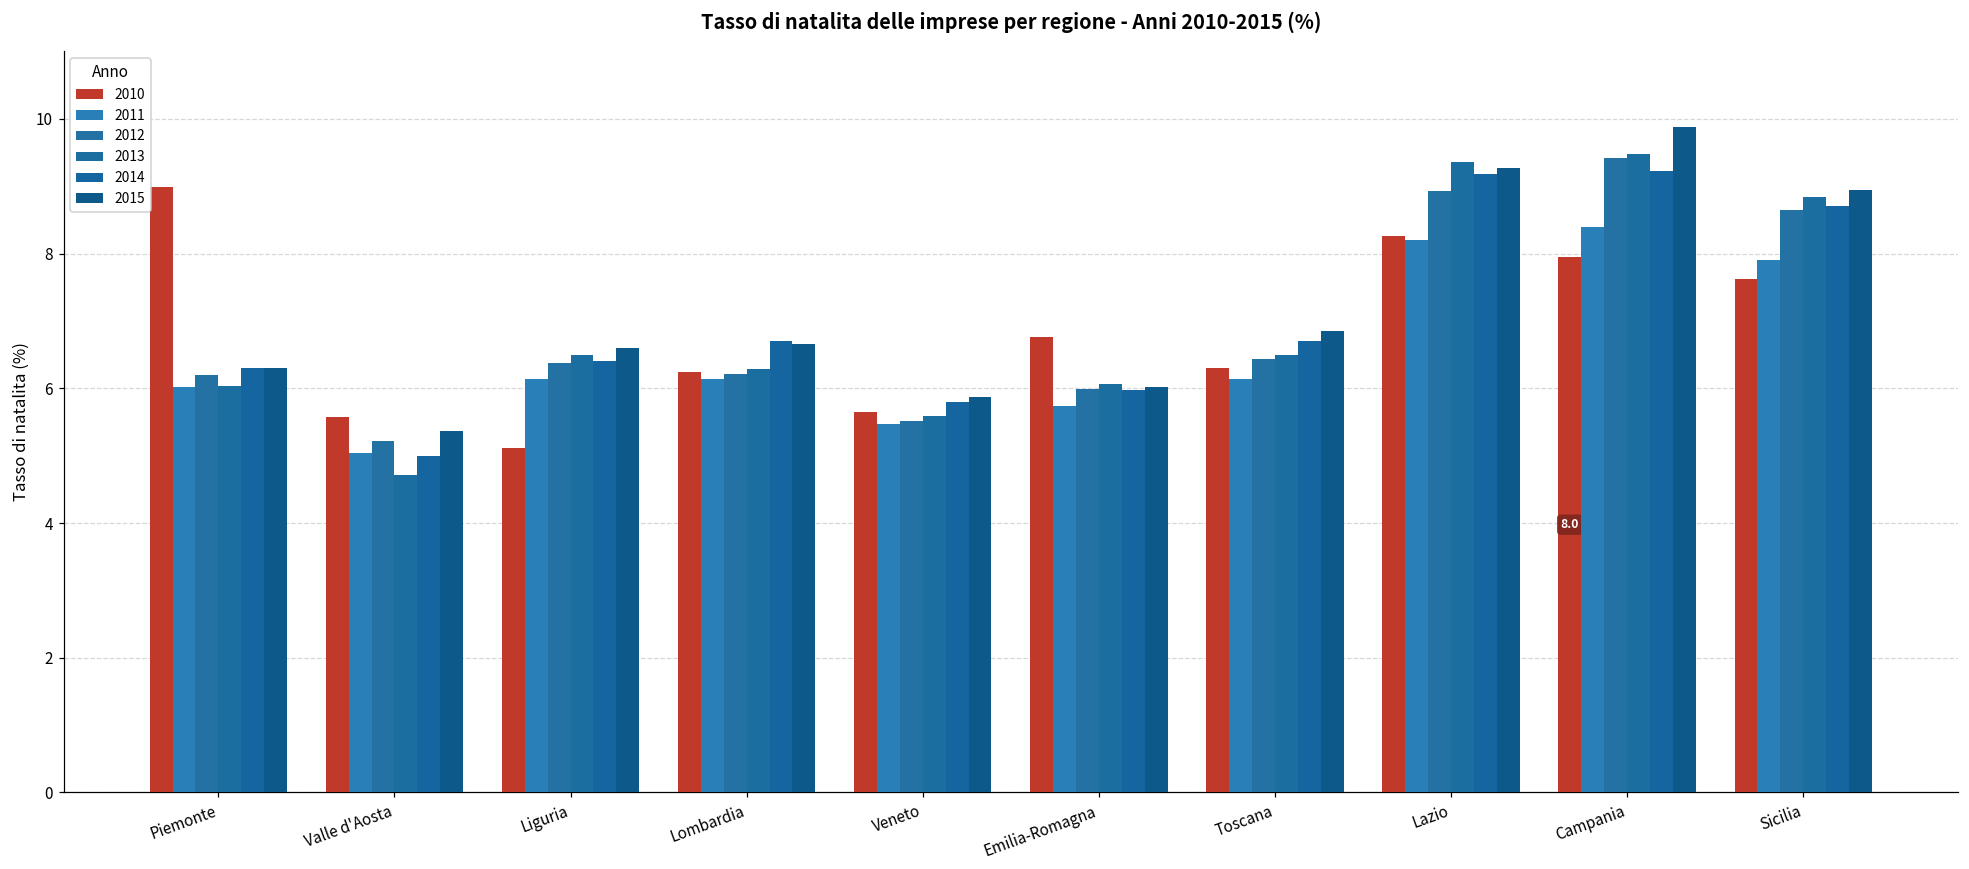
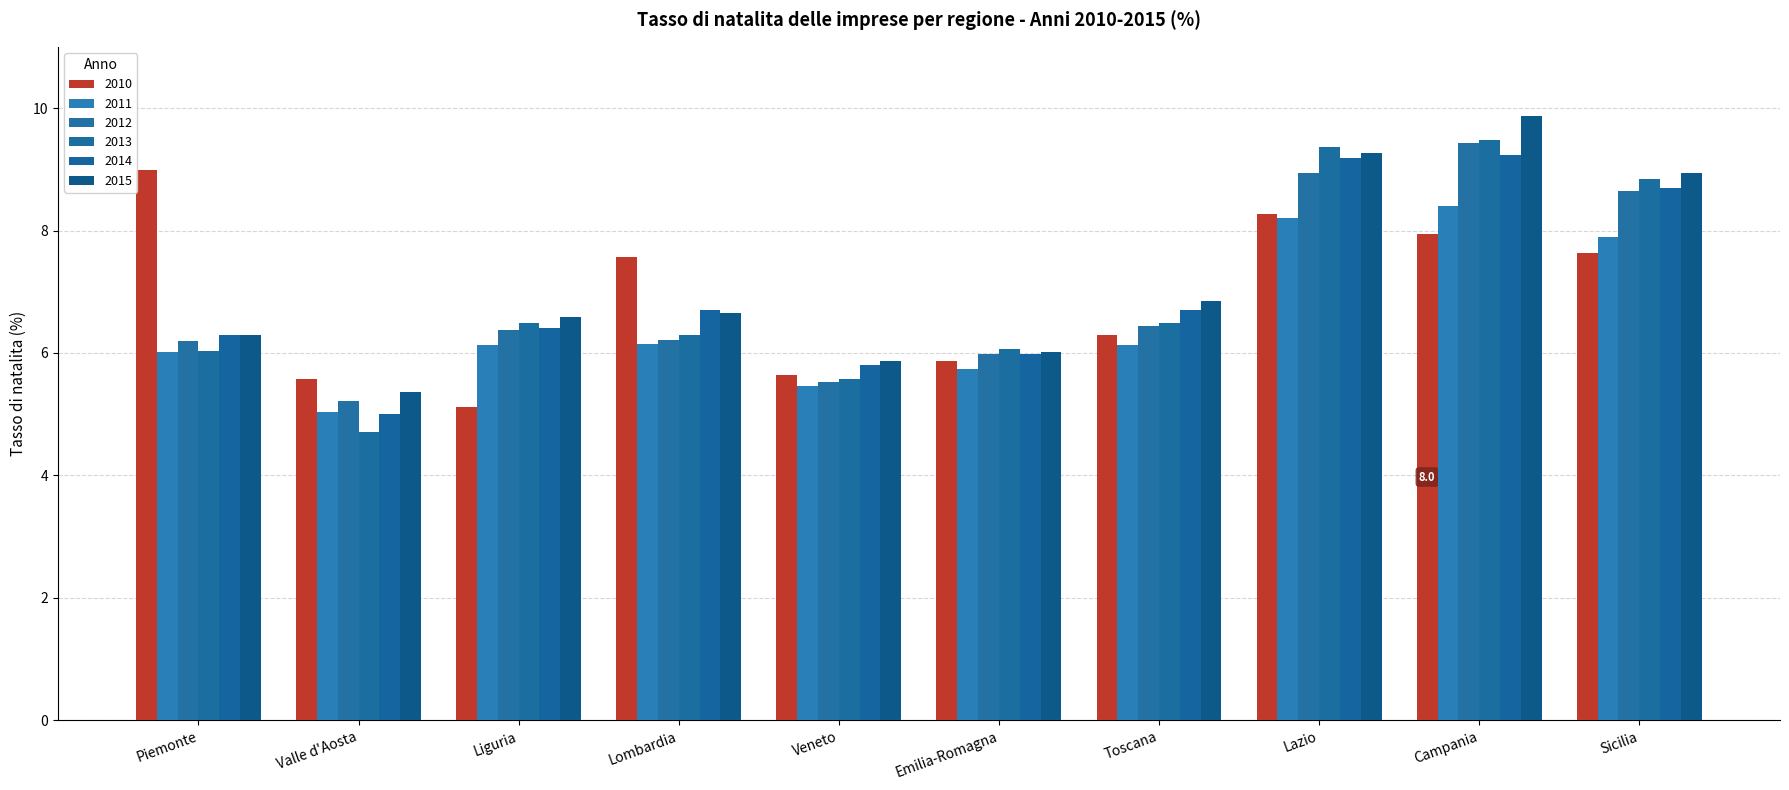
2010, Lombardia: 6.2 -> 7.6
2010, Emilia-Romagna: 6.8 -> 5.9
